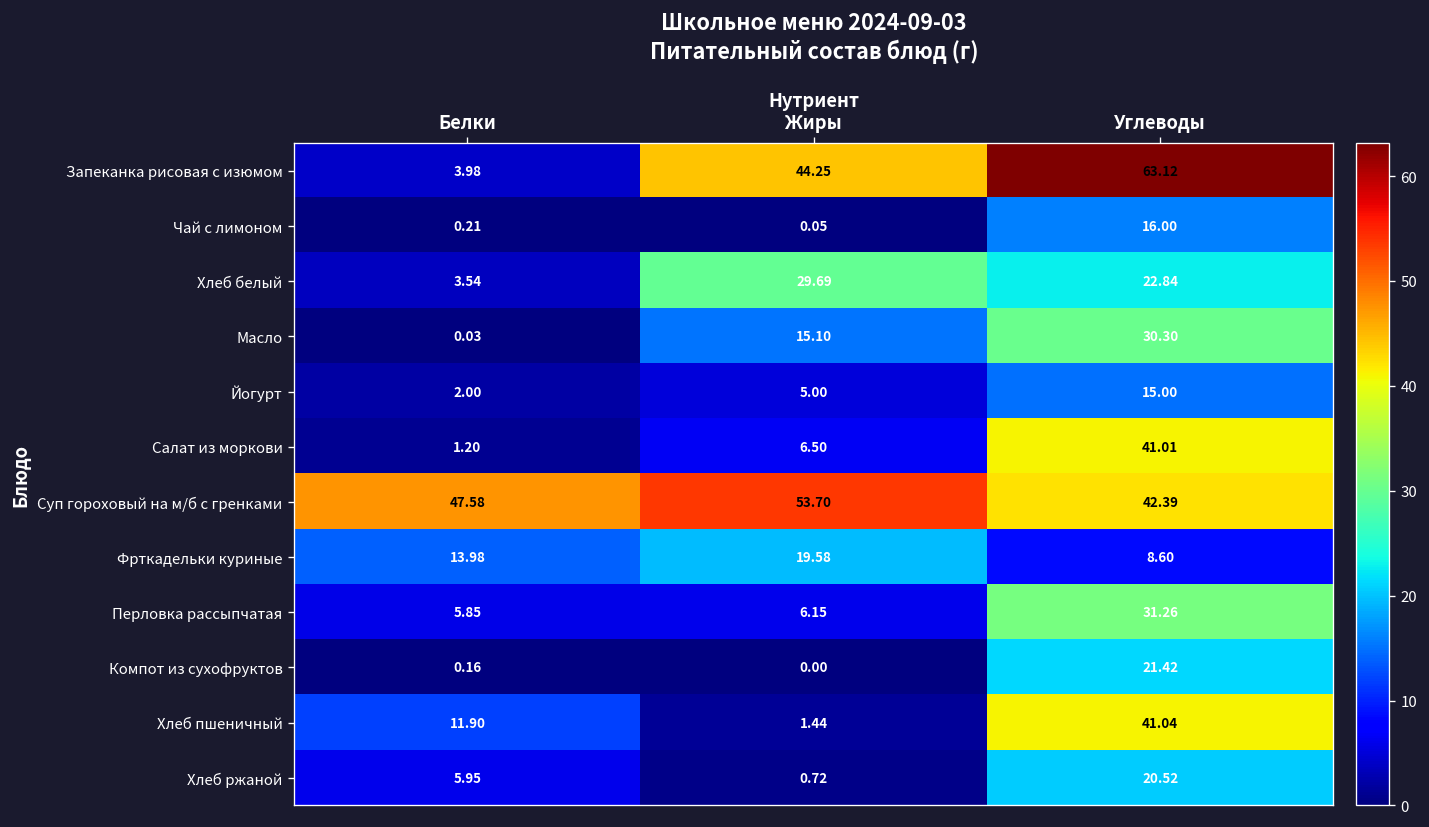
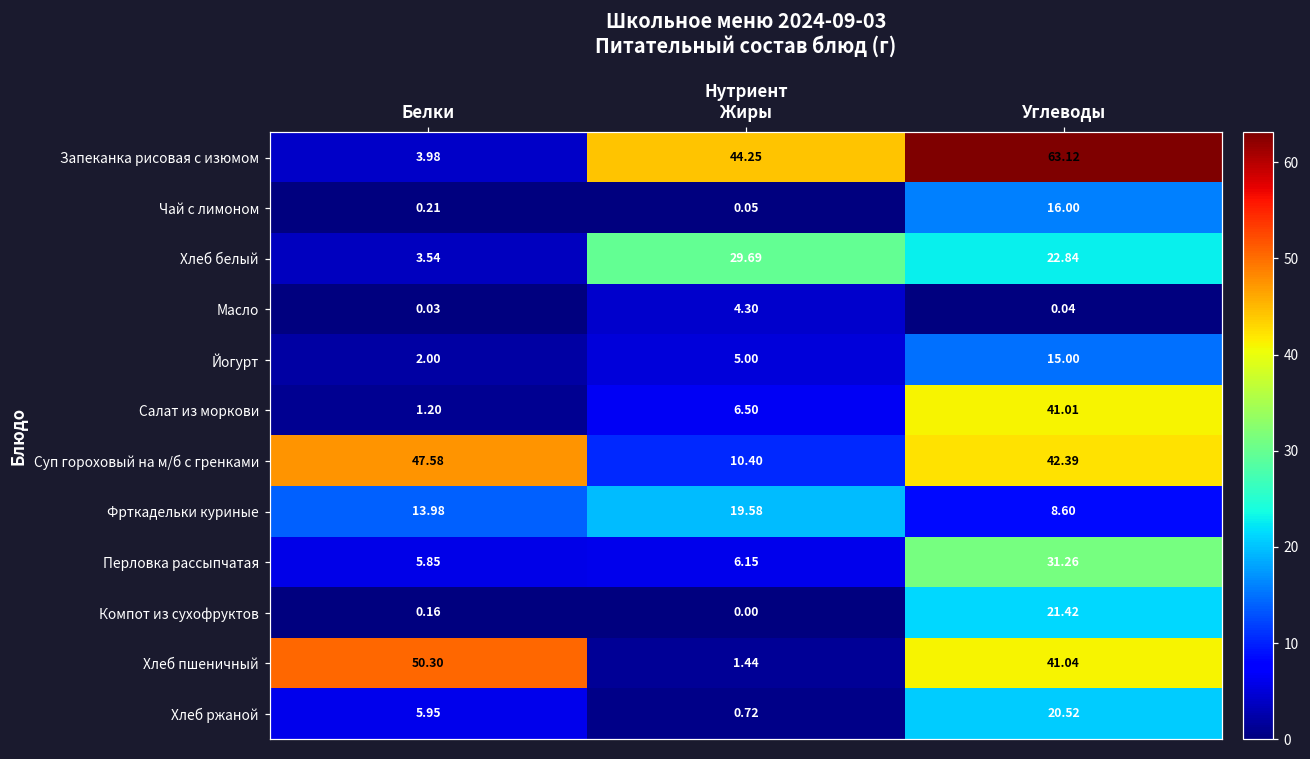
Масло, Жиры: 15.10 -> 4.30
Масло, Углеводы: 30.30 -> 0.04
Суп гороховый на м/б с гренками, Жиры: 53.70 -> 10.40
Хлеб пшеничный, Белки: 11.90 -> 50.30
